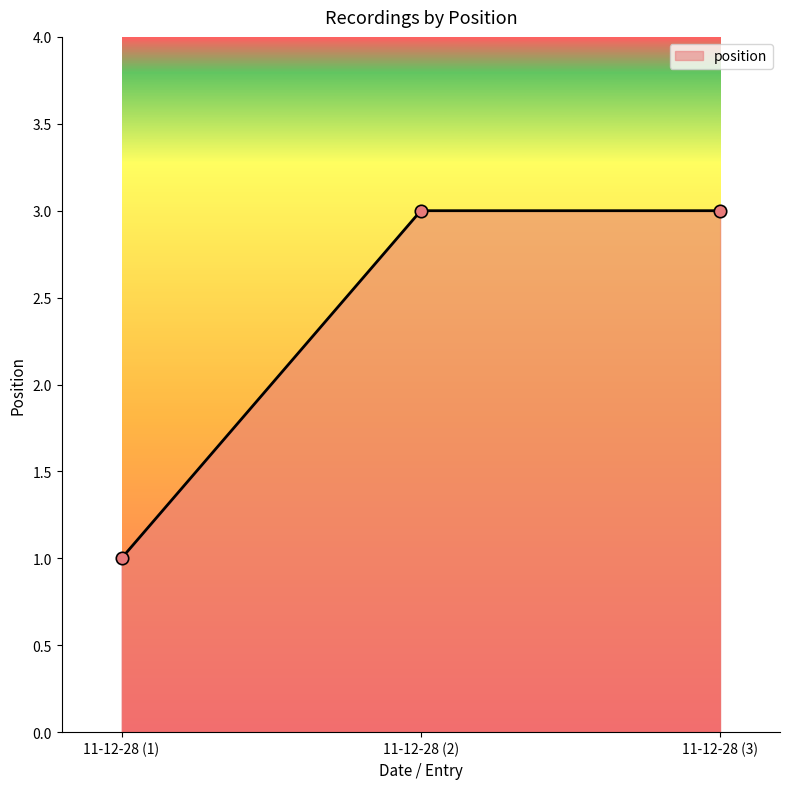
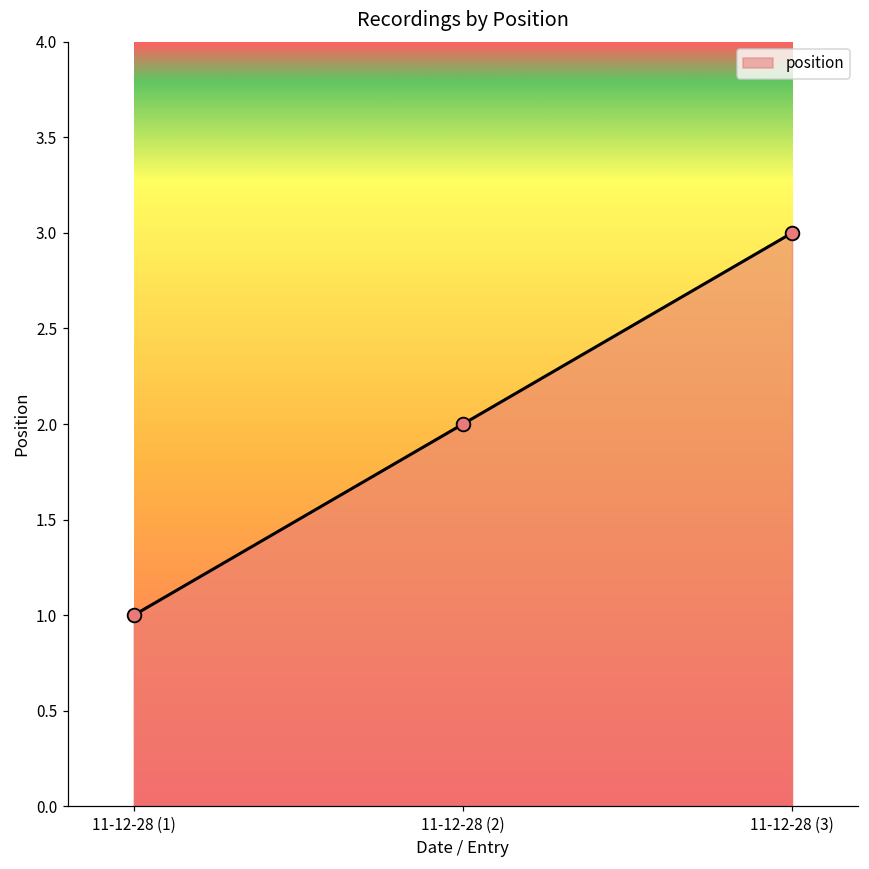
11-12-28 (2): 3 -> 2
